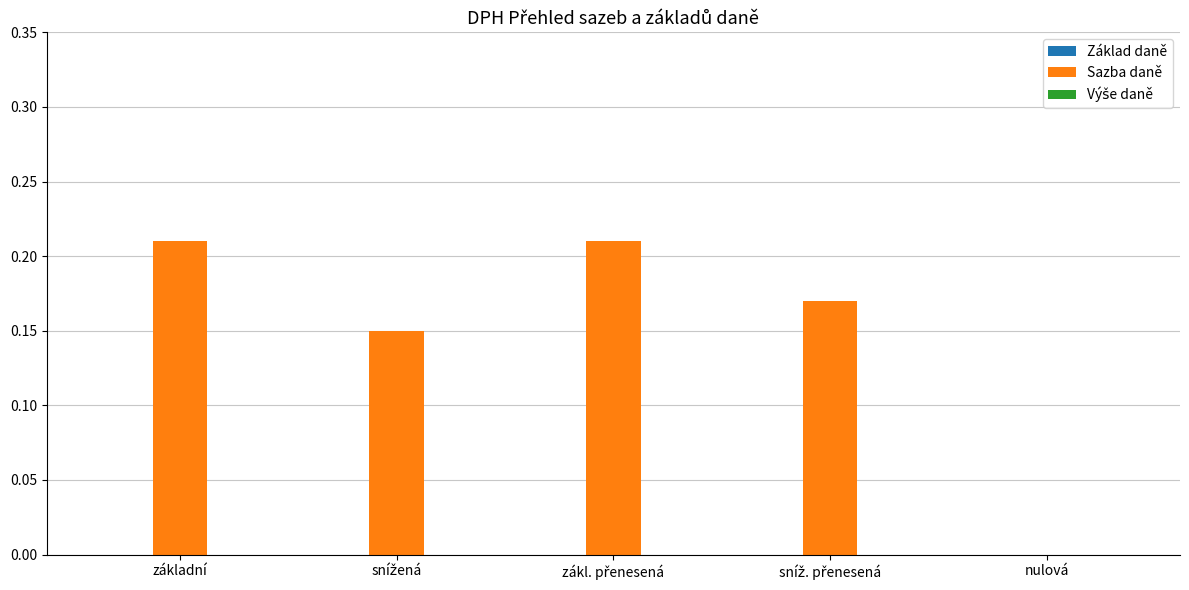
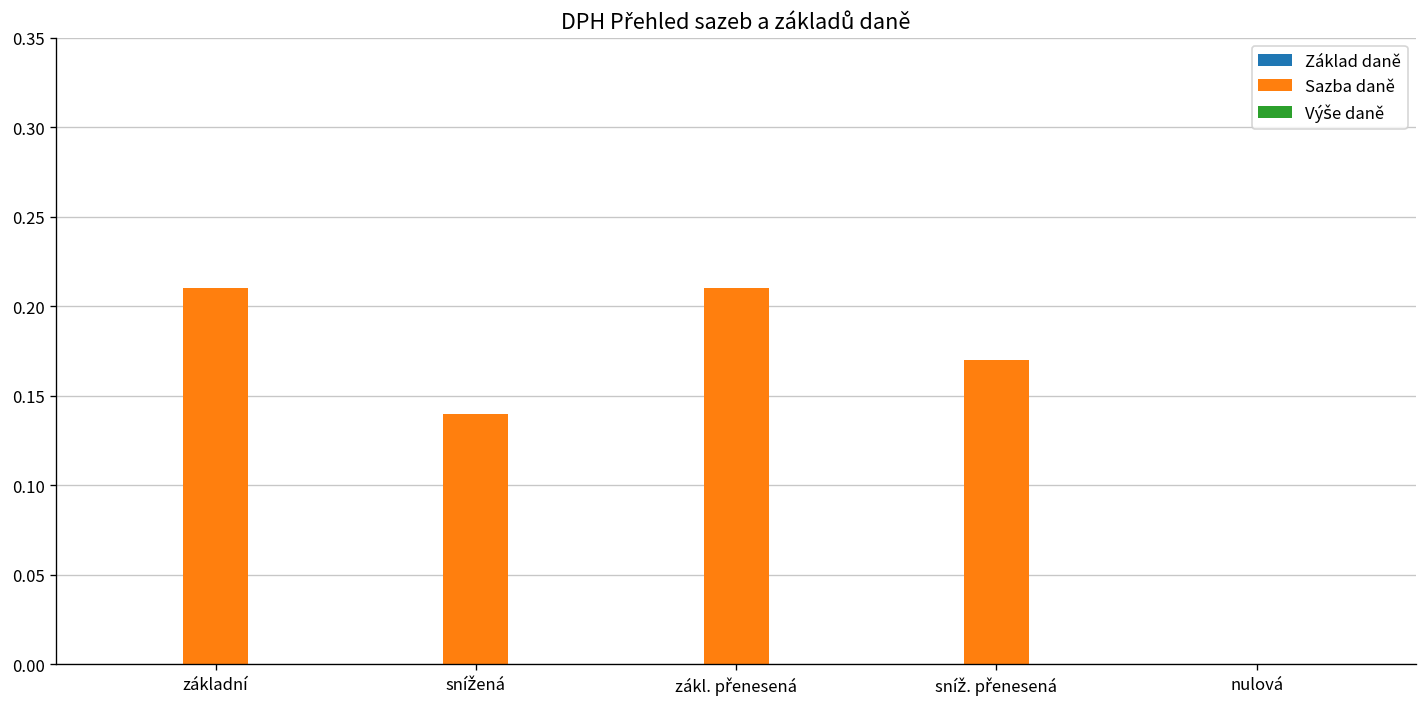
Sazba daně, snížená: 0.15 -> 0.14
